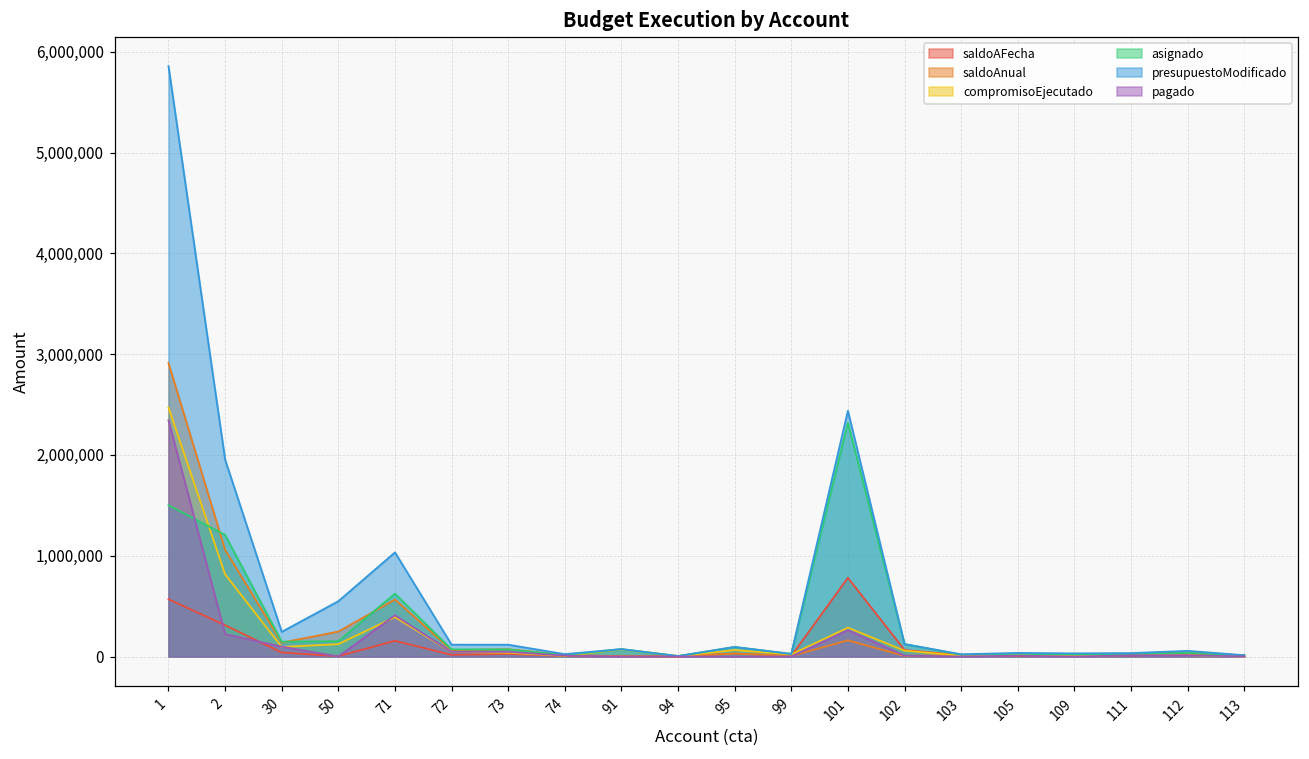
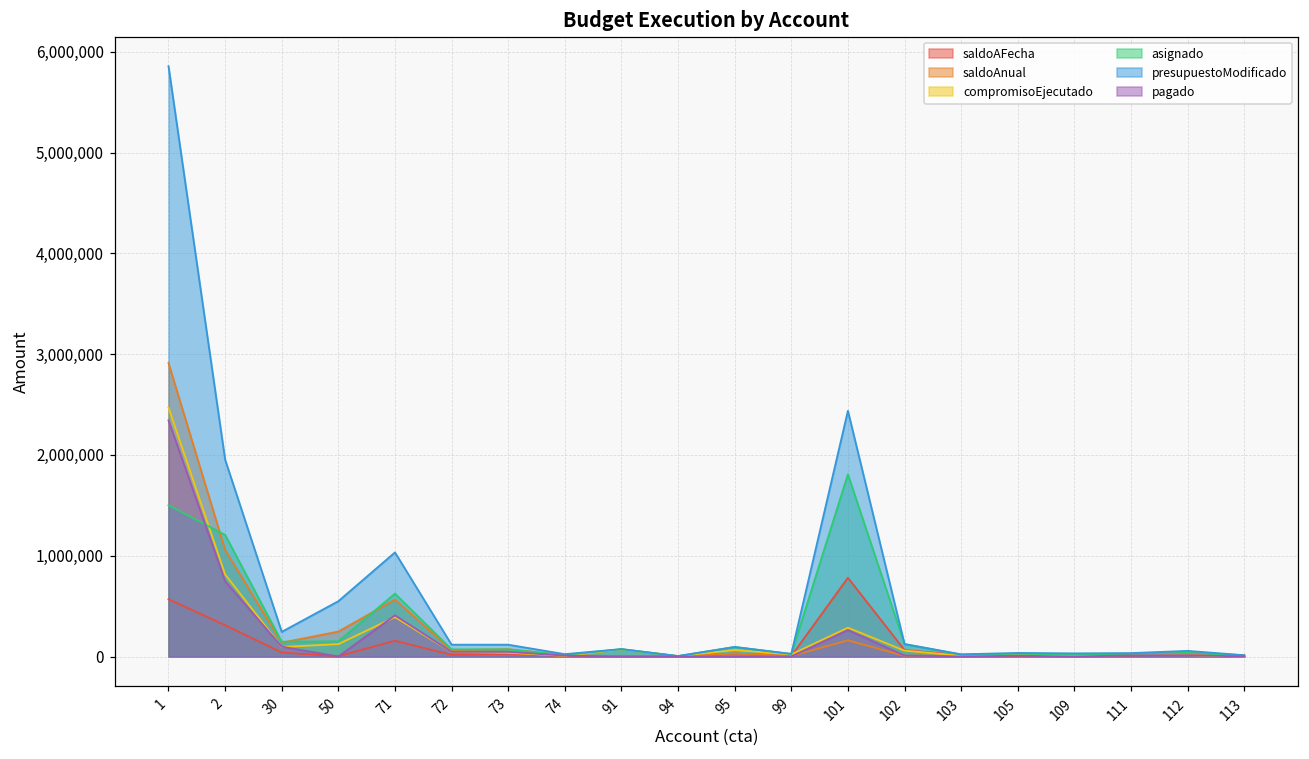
pagado, 2: 200,000 -> 700,000
asignado, 101: 2,300,000 -> 1,800,000
